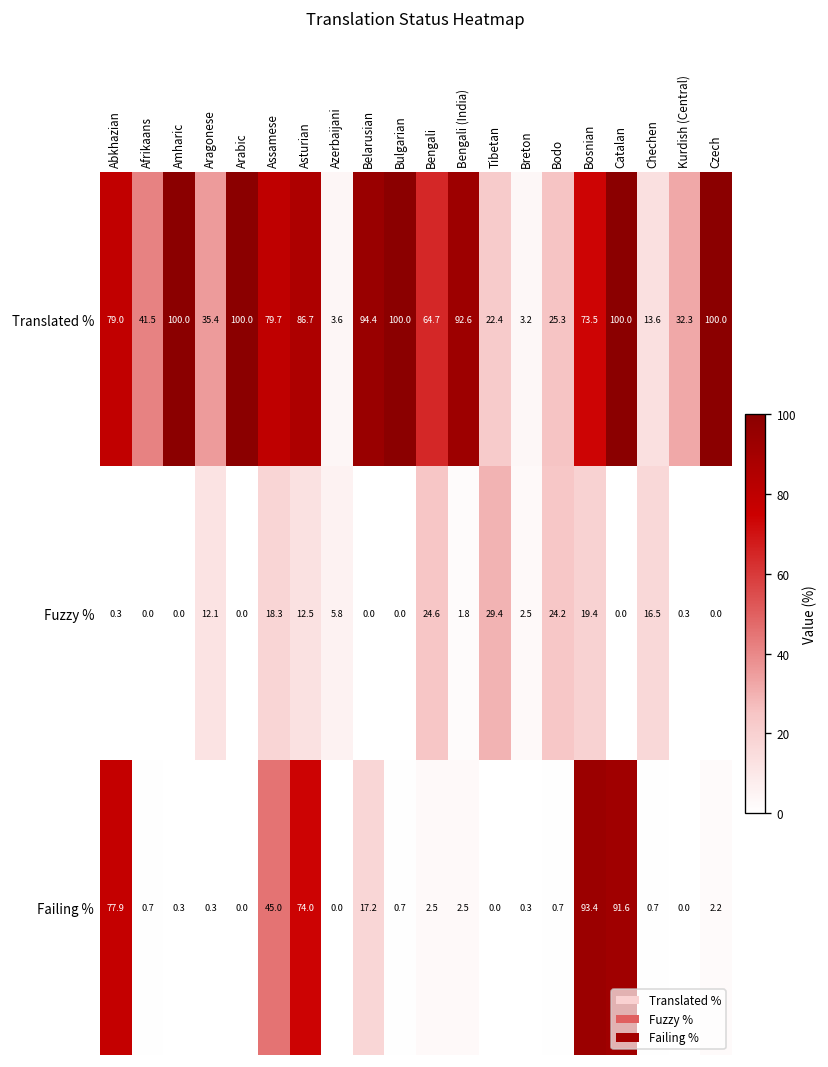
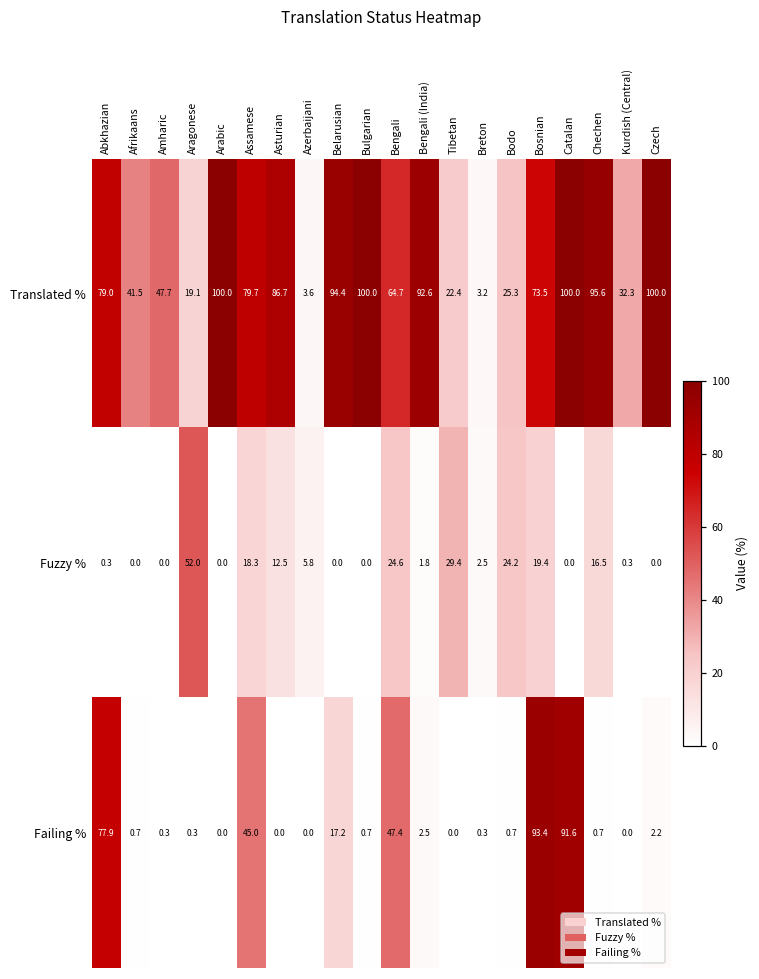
Translated %, Amharic: 100.0 -> 47.7
Translated %, Aragonese: 35.4 -> 19.1
Translated %, Chechen: 13.6 -> 95.6
Fuzzy %, Aragonese: 12.1 -> 52.0
Failing %, Asturian: 74.0 -> 0.0
Failing %, Bengali: 2.5 -> 47.4
